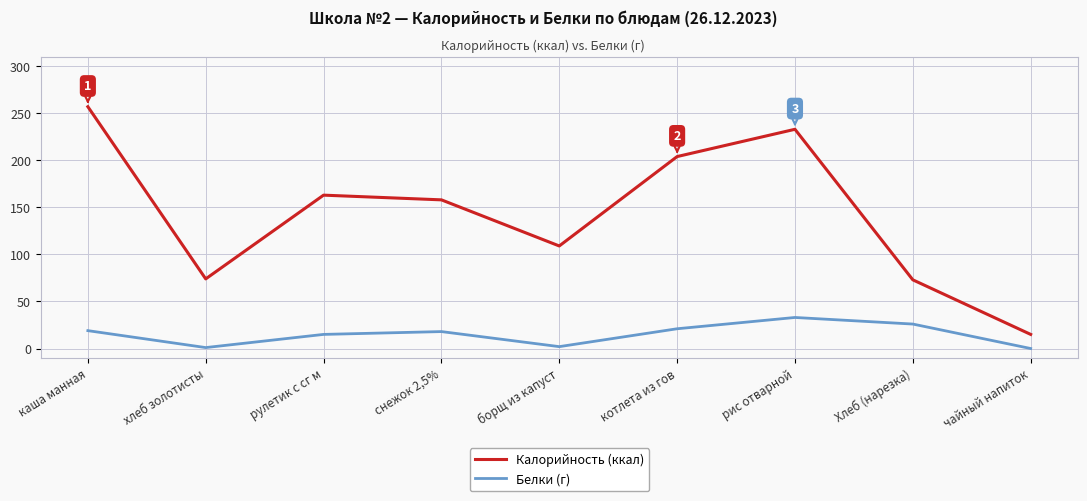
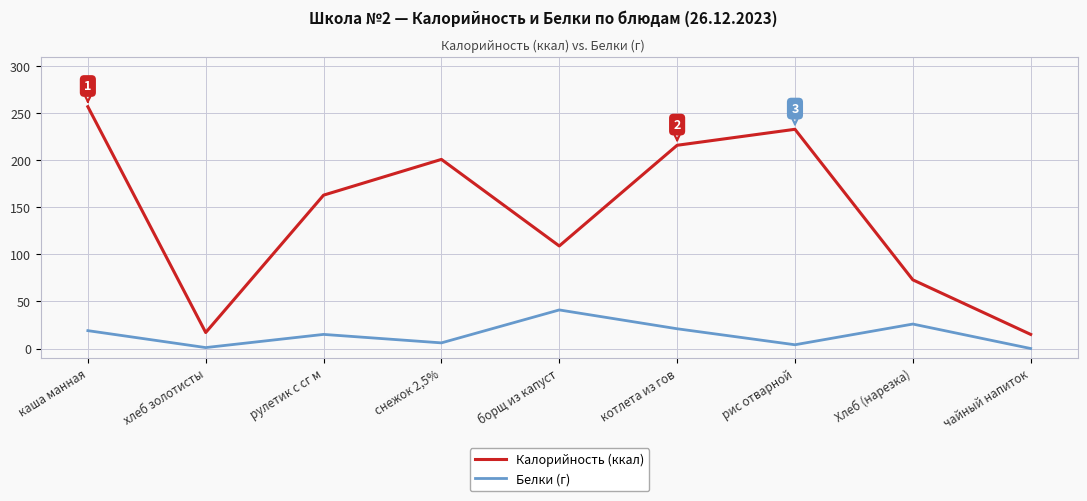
Калорийность (ккал), хлеб золотисты: 70 -> 20
Калорийность (ккал), снежок 2,5%: 160 -> 200
Белки (г), снежок 2,5%: 20 -> 10
Белки (г), борщ из капуст: 0 -> 40
Калорийность (ккал), котлета из гов: 200 -> 220
Белки (г), рис отварной: 30 -> 0
